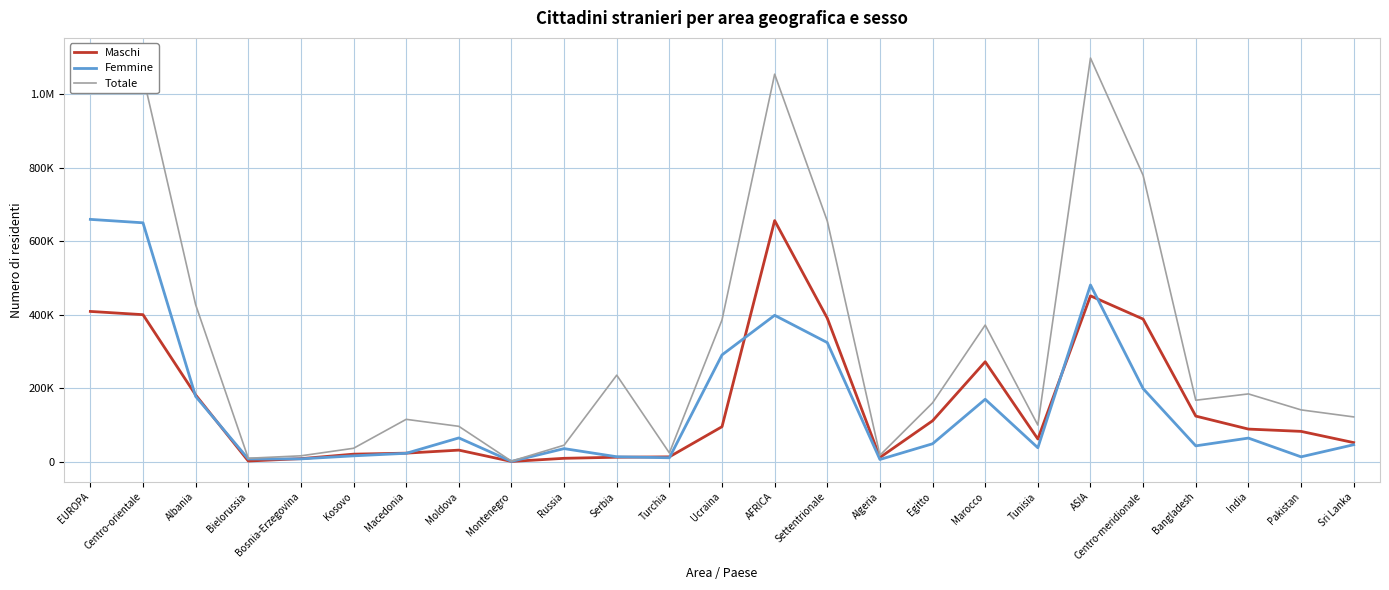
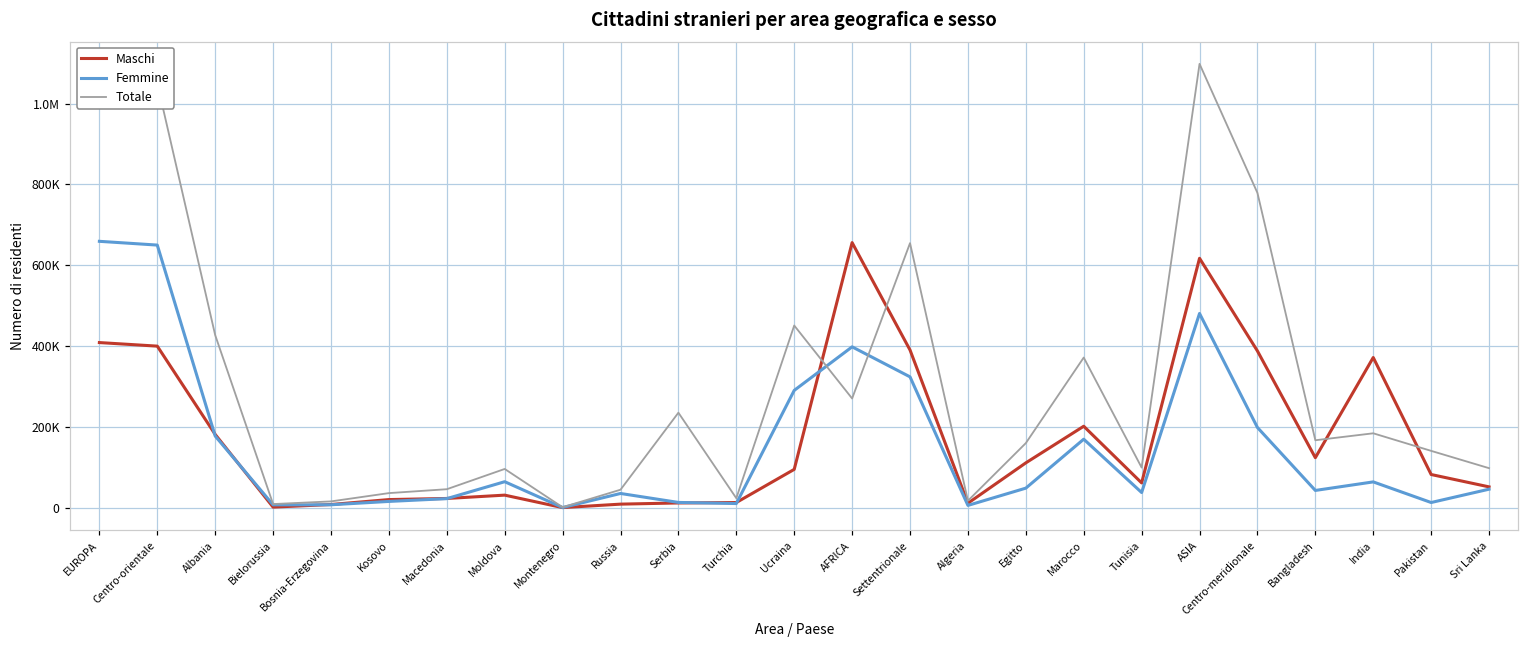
Totale, Macedonia: 120000 -> 50000
Totale, Ucraina: 390000 -> 450000
Totale, AFRICA: 1050000 -> 270000
Maschi, Marocco: 270000 -> 200000
Maschi, ASIA: 450000 -> 620000
Maschi, India: 90000 -> 370000
Totale, Sri Lanka: 120000 -> 100000
